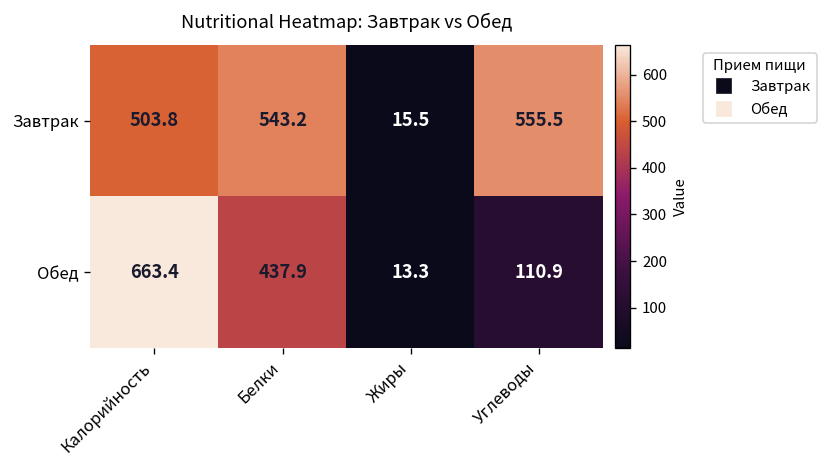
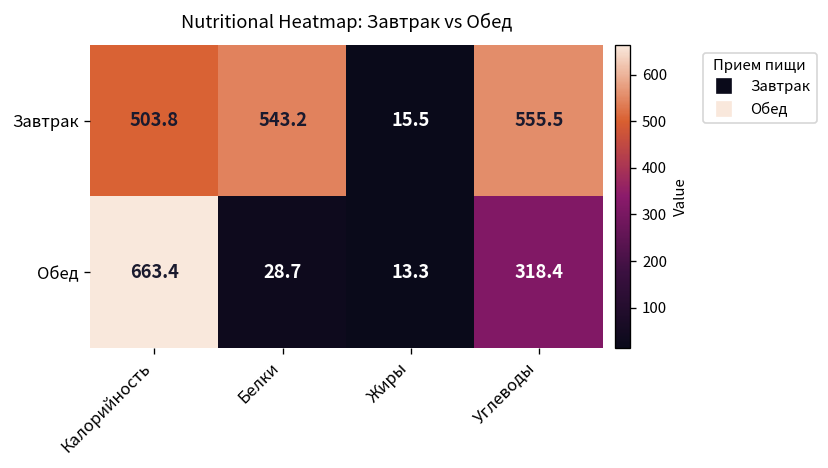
Обед, Белки: 437.9 -> 28.7
Обед, Углеводы: 110.9 -> 318.4
